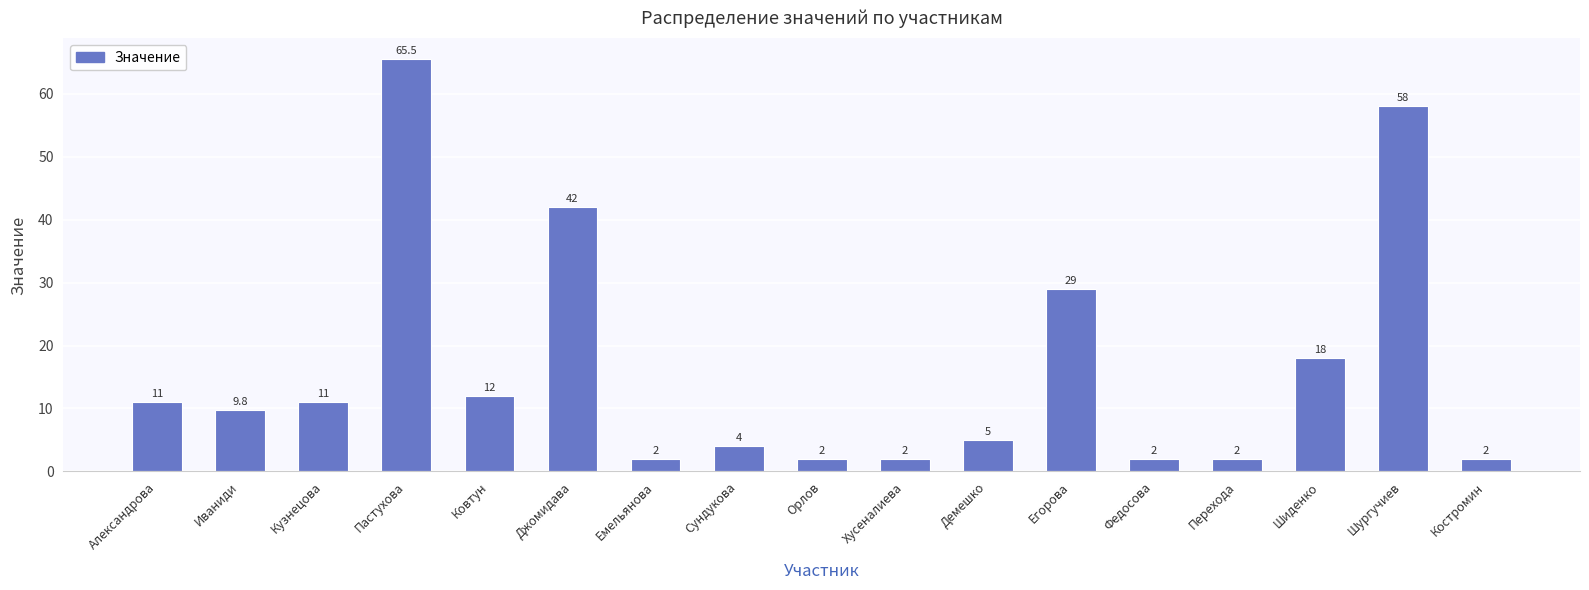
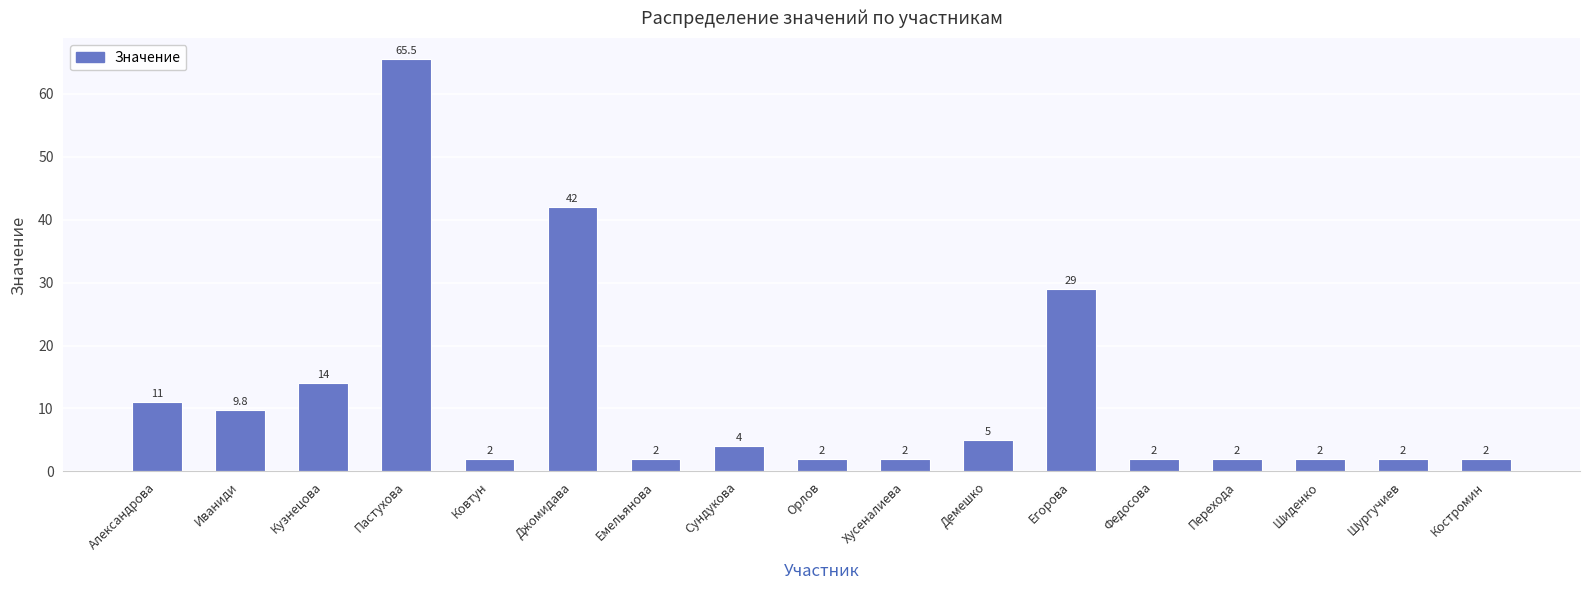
Кузнецова: 11 -> 14
Ковтун: 12 -> 2
Шиденко: 18 -> 2
Шургучиев: 58 -> 2
